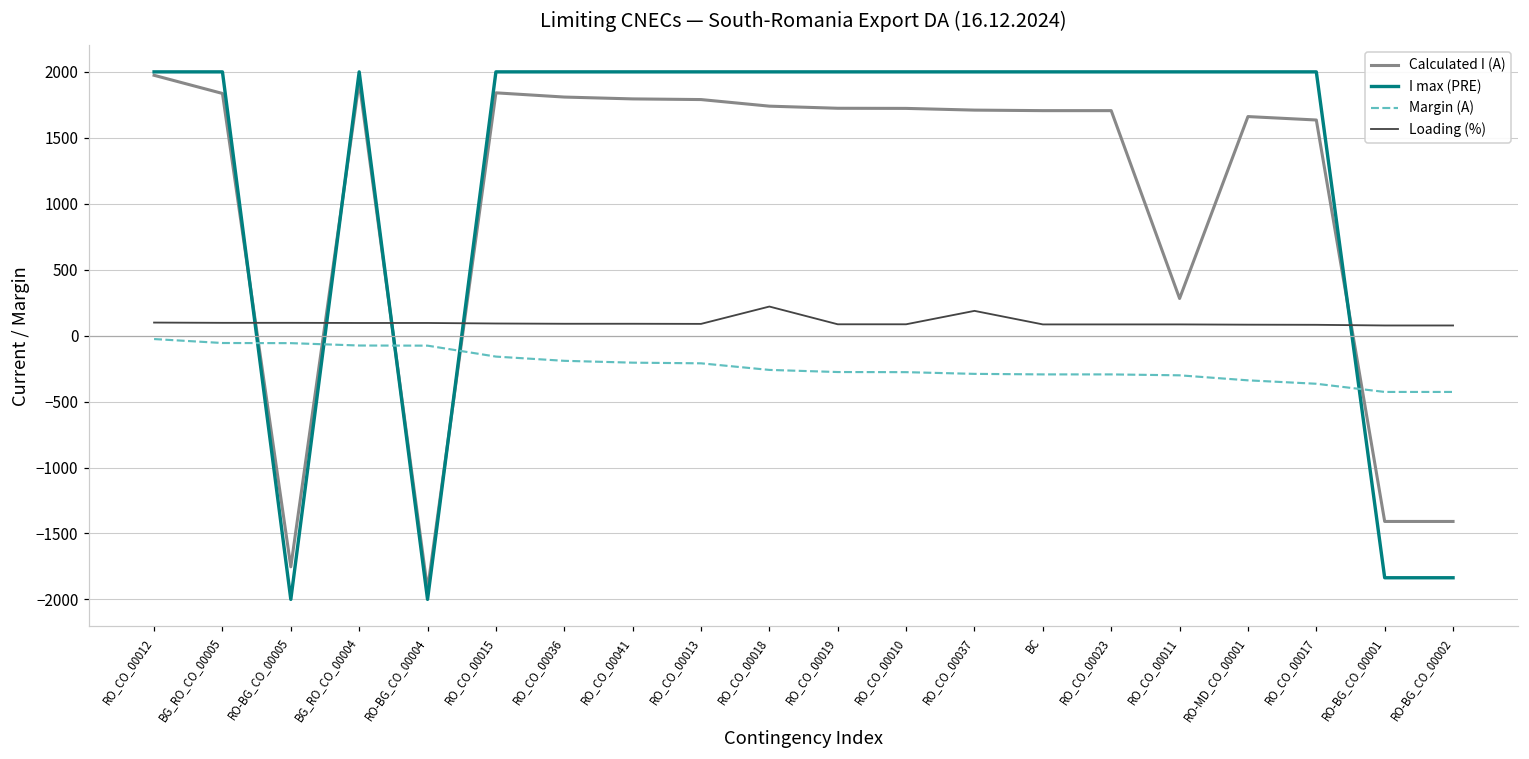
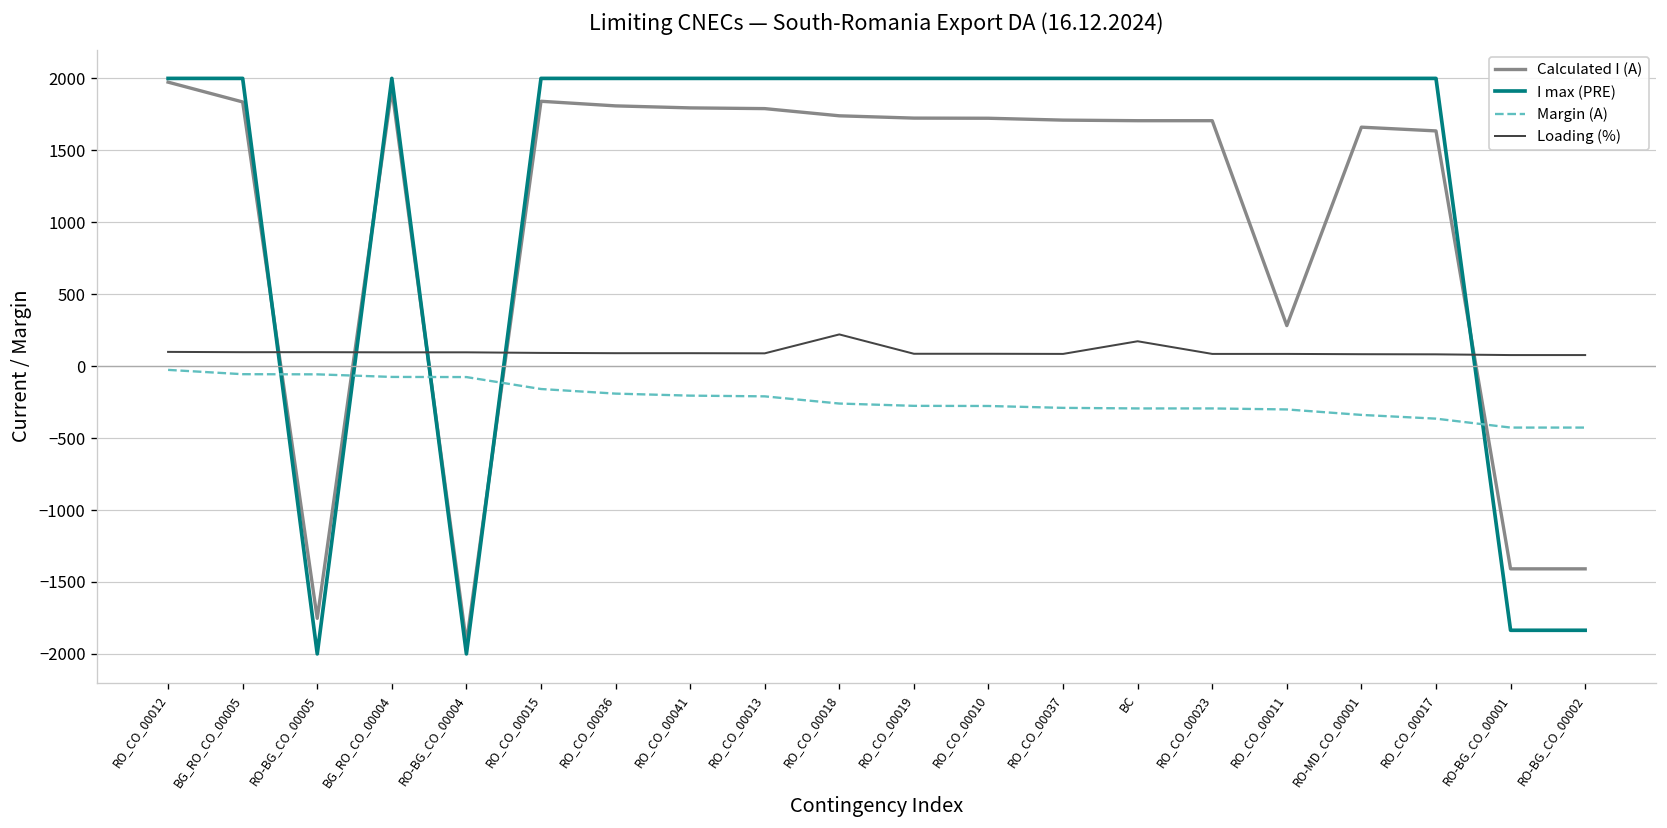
Loading (%), RO_CO_00037: 190 -> 90
Loading (%), BC: 90 -> 170
